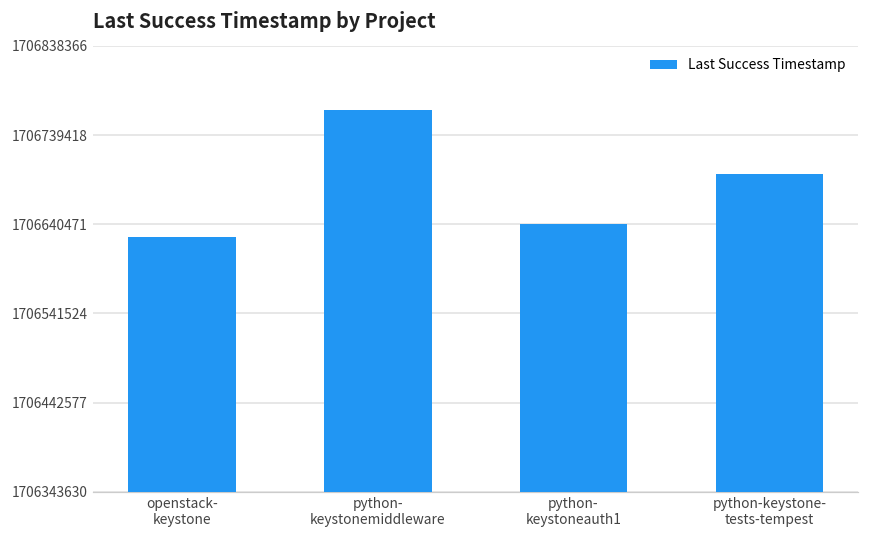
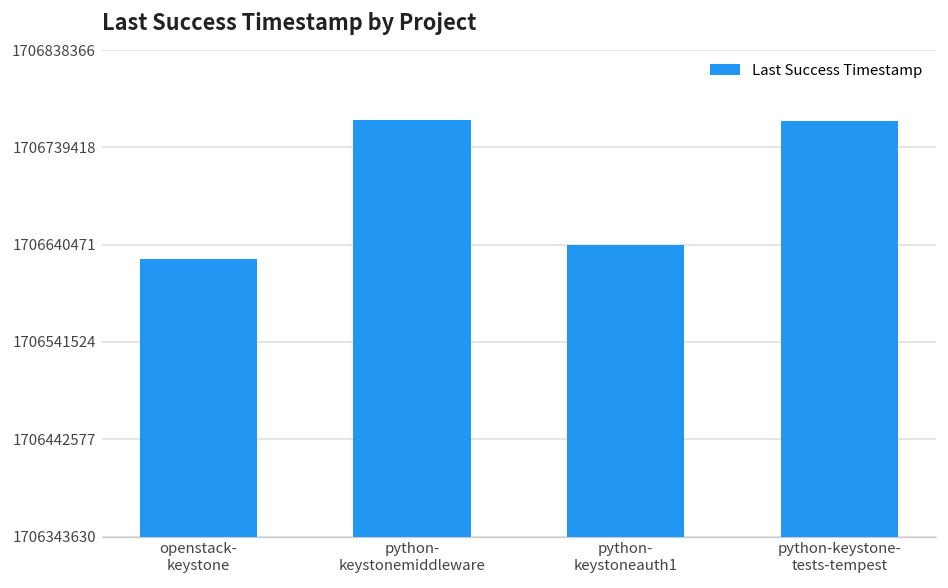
python-keystone- tests-tempest: 1706700000 -> 1706770000
